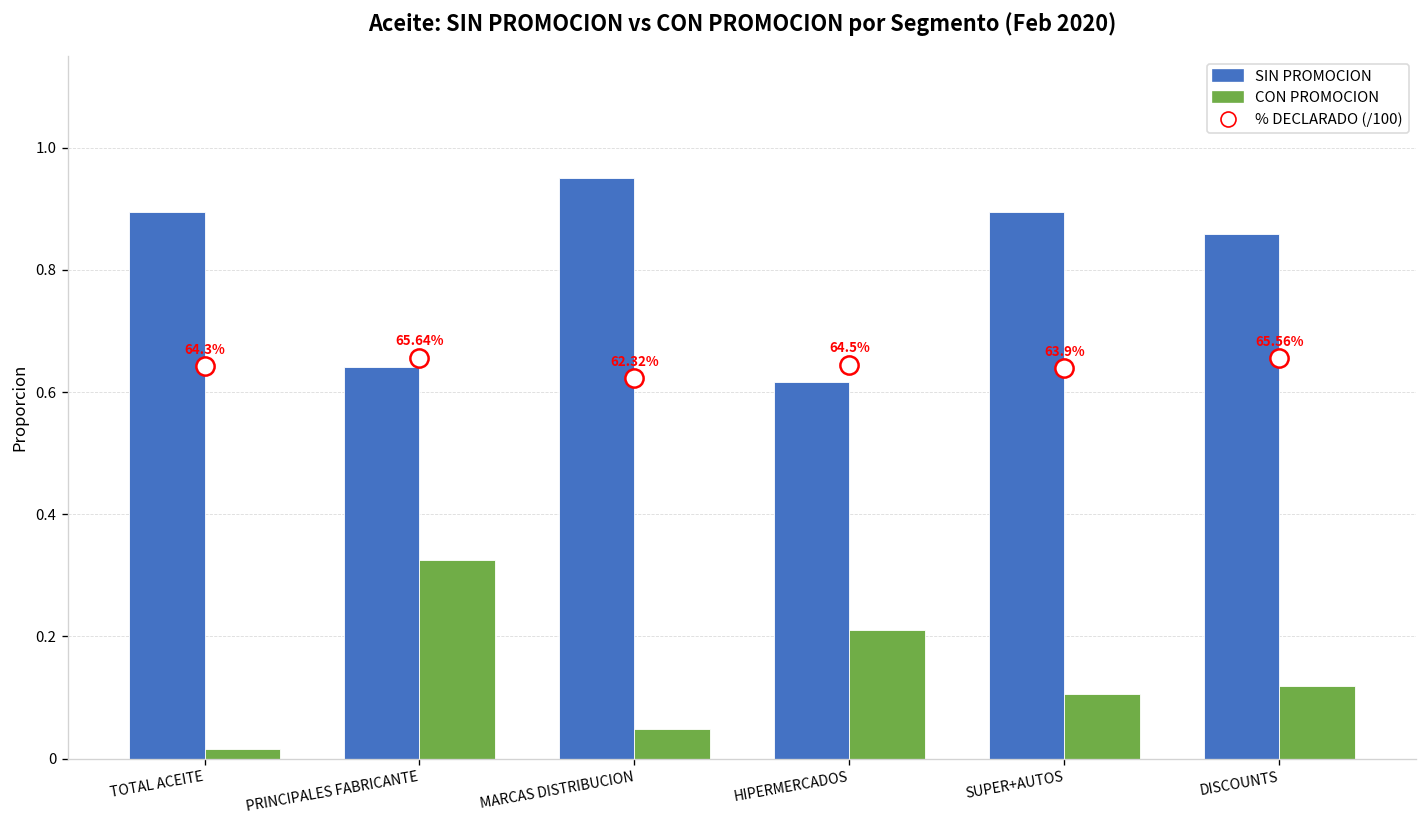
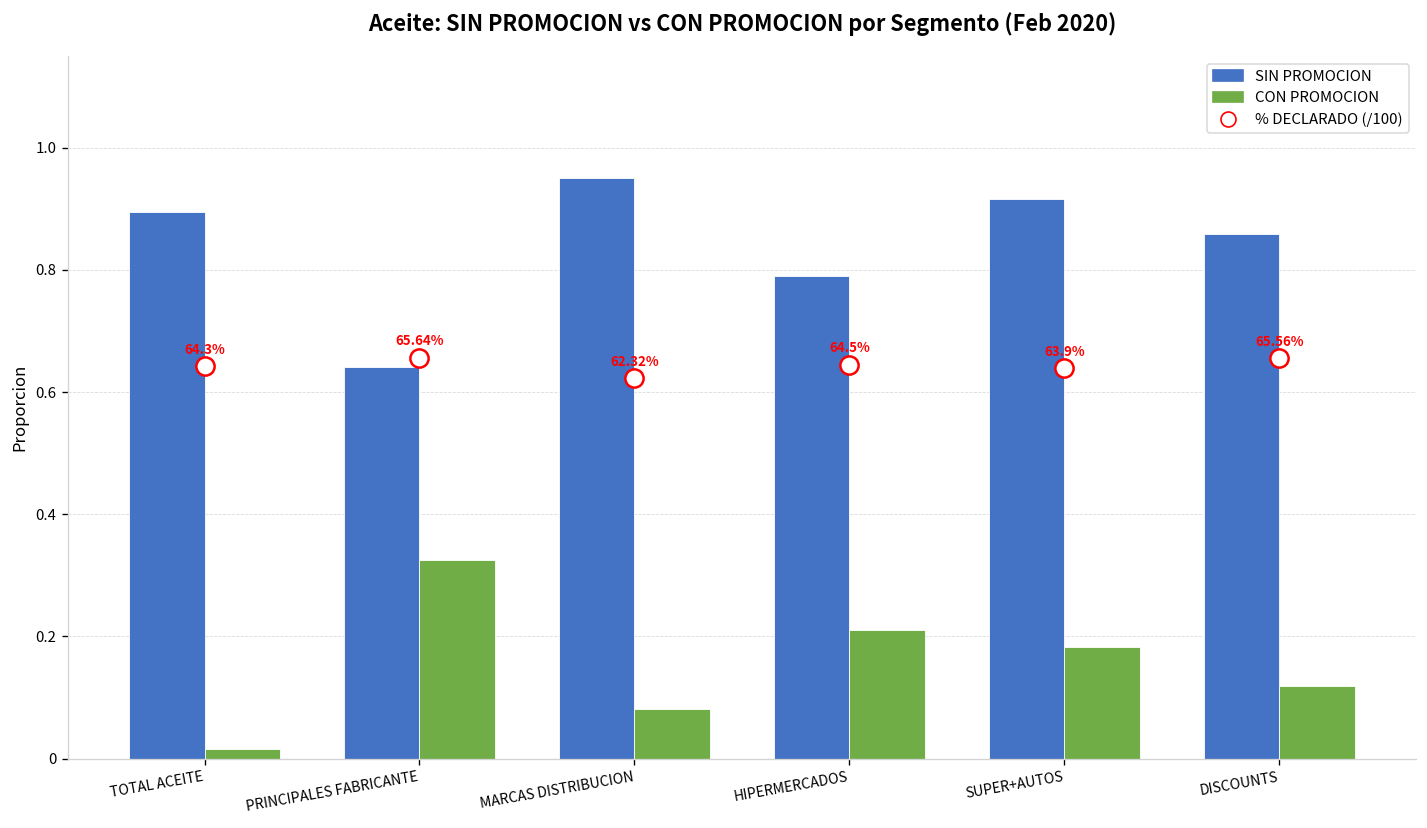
CON PROMOCION, MARCAS DISTRIBUCION: 0.05 -> 0.08
SIN PROMOCION, HIPERMERCADOS: 0.62 -> 0.79
SIN PROMOCION, SUPER+AUTOS: 0.89 -> 0.92
CON PROMOCION, SUPER+AUTOS: 0.11 -> 0.18
